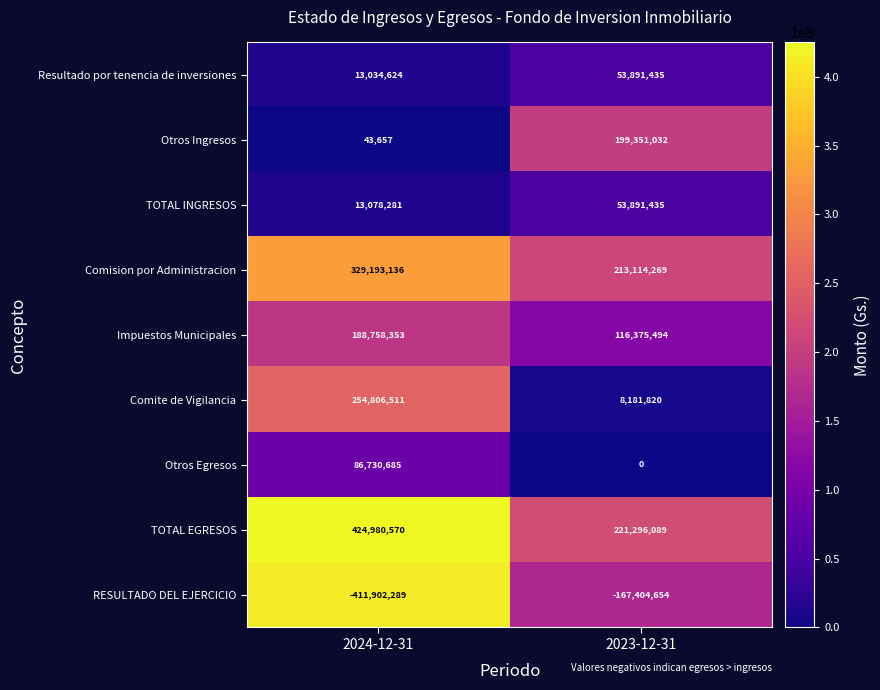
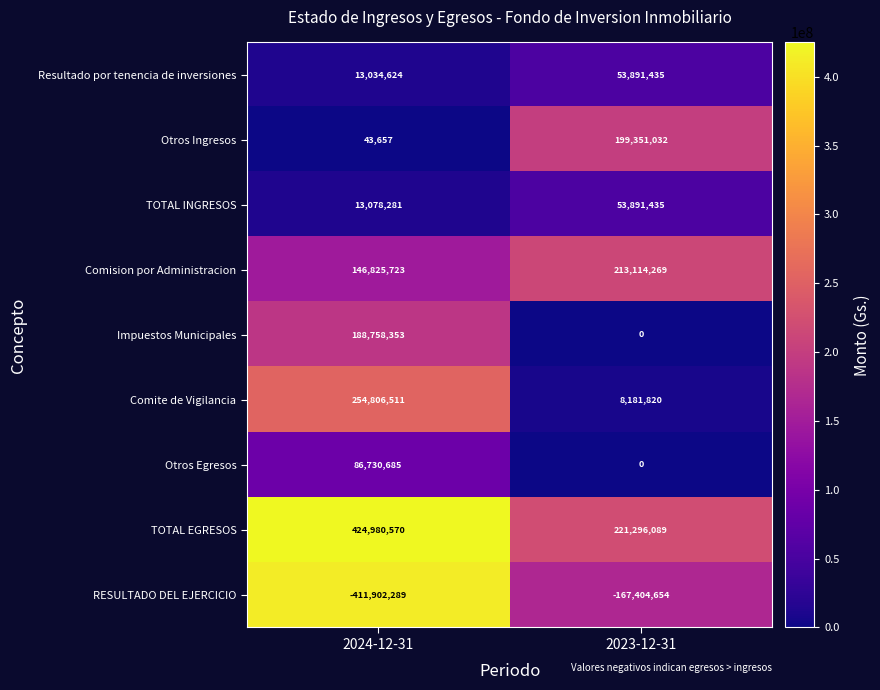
Comision por Administracion, 2024-12-31: 329,193,136 -> 146,825,723
Impuestos Municipales, 2023-12-31: 116,375,494 -> 0
